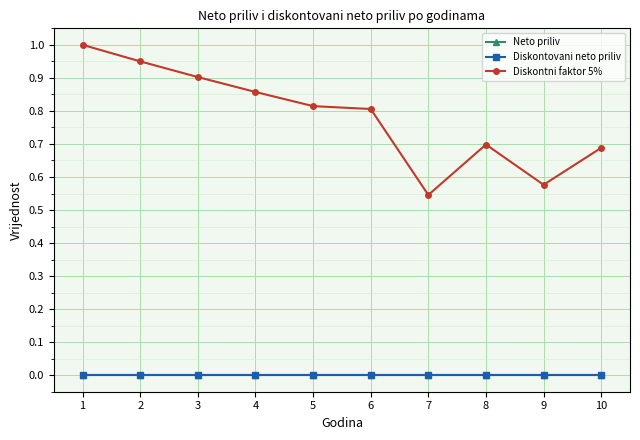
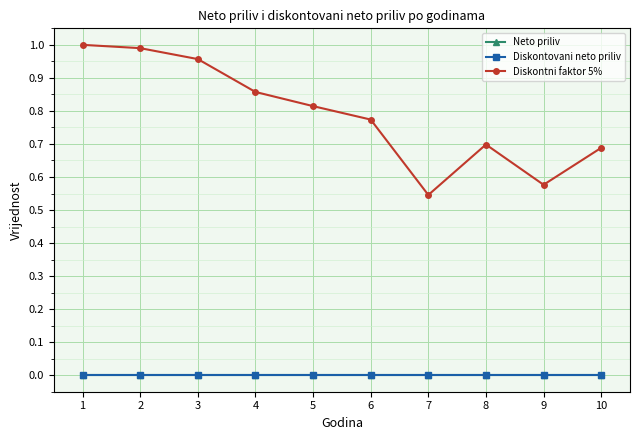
Diskontni faktor 5%, 2: 0.95 -> 0.99
Diskontni faktor 5%, 3: 0.90 -> 0.96
Diskontni faktor 5%, 6: 0.81 -> 0.77
